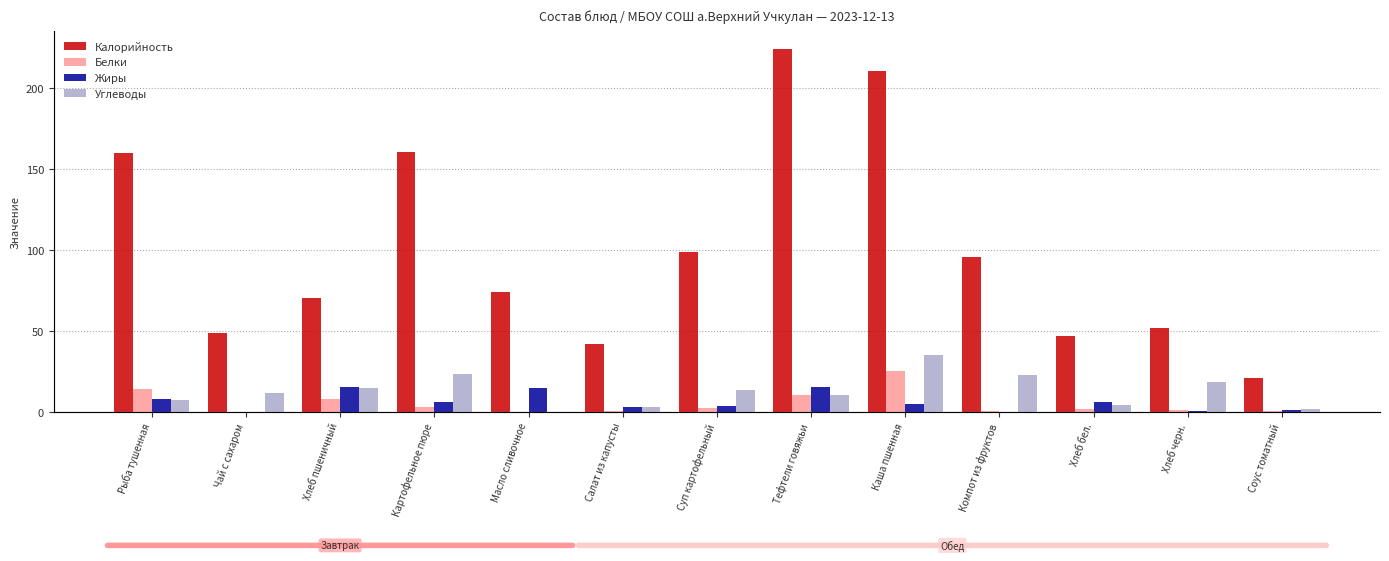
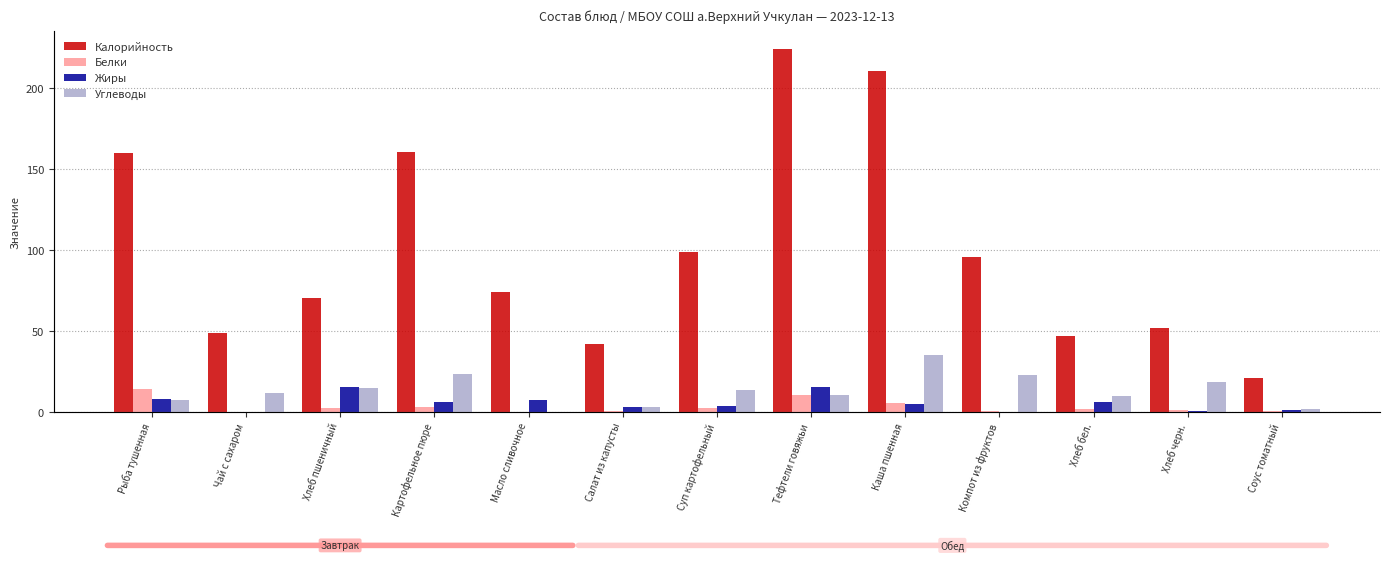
Белки, Хлеб пшеничный: 8 -> 2
Жиры, Масло сливочное: 15 -> 7
Белки, Каша пшенная: 25 -> 6
Углеводы, Хлеб бел.: 4 -> 10
